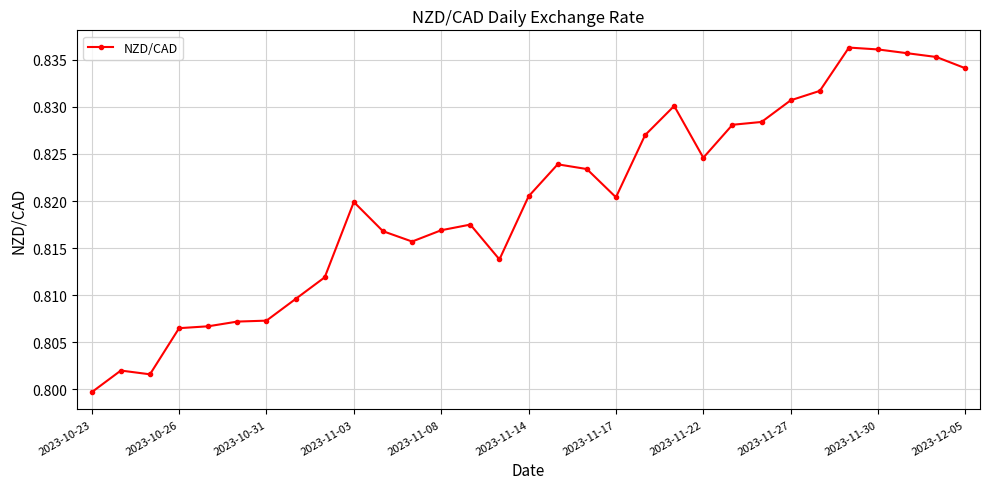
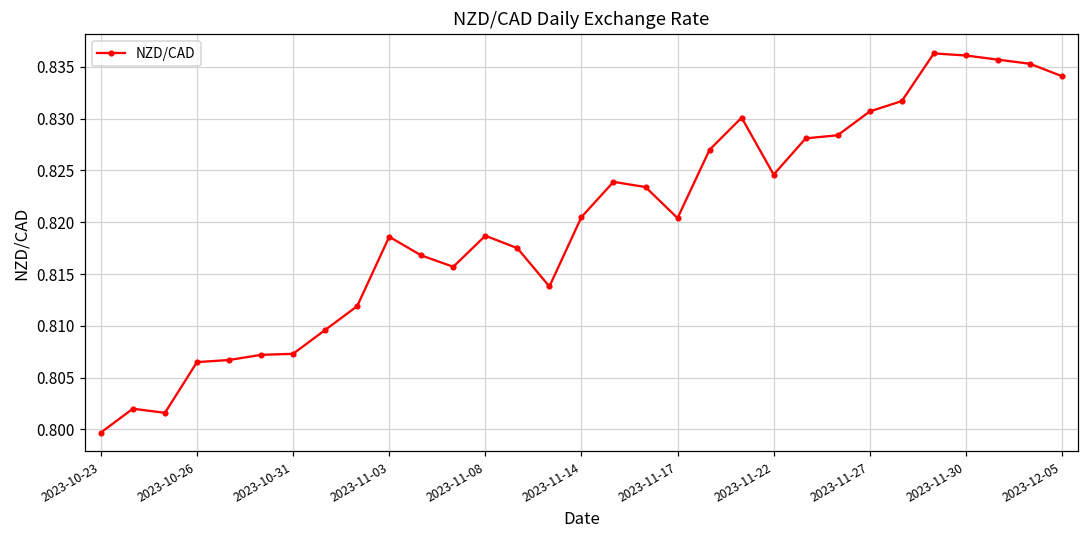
2023-11-03: 0.820 -> 0.819
2023-11-08: 0.817 -> 0.819
